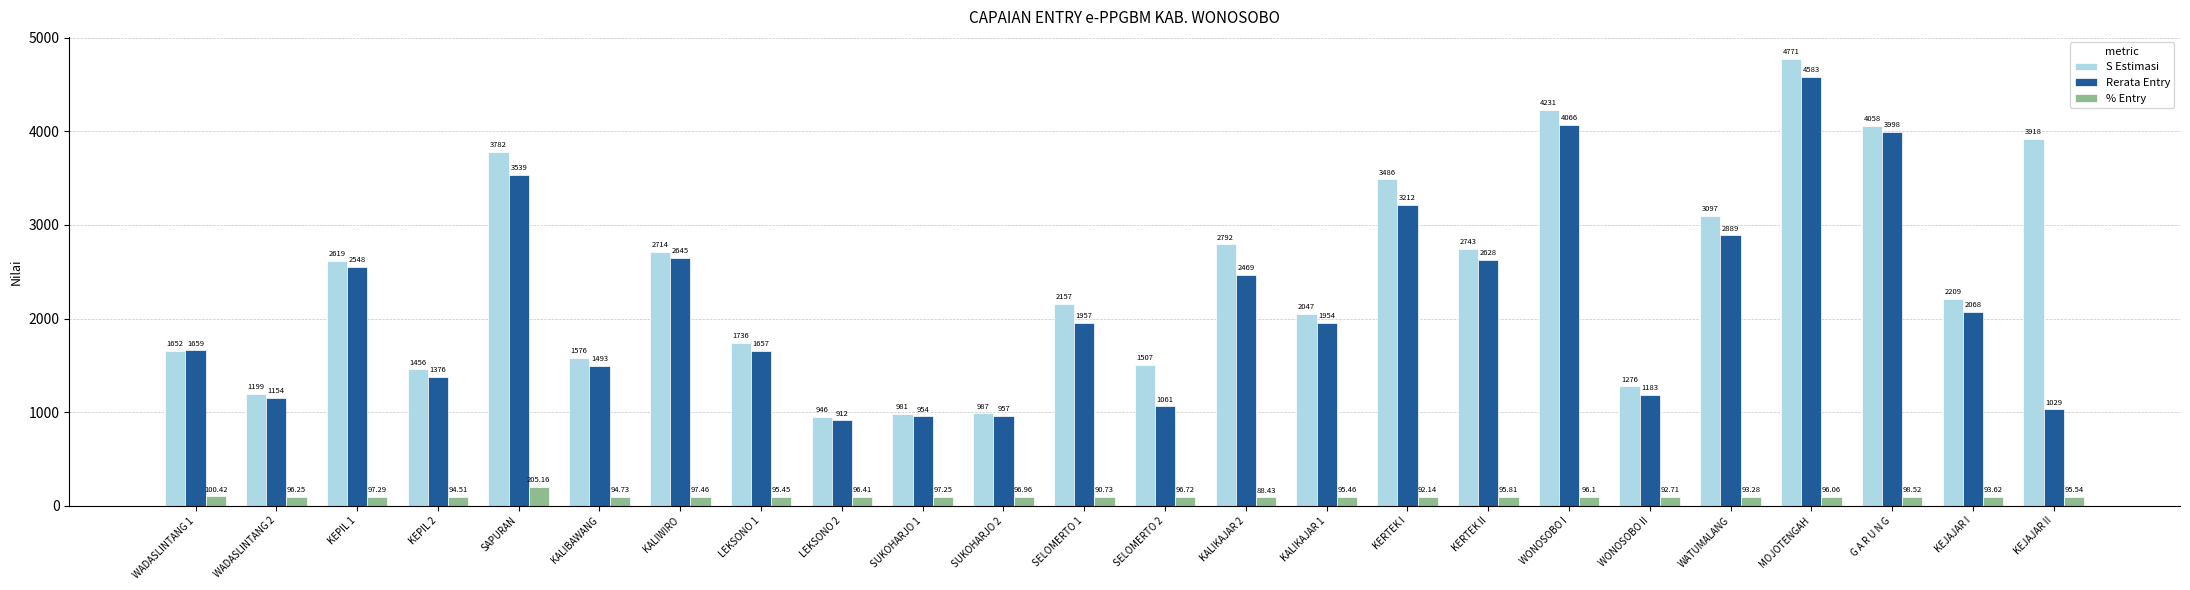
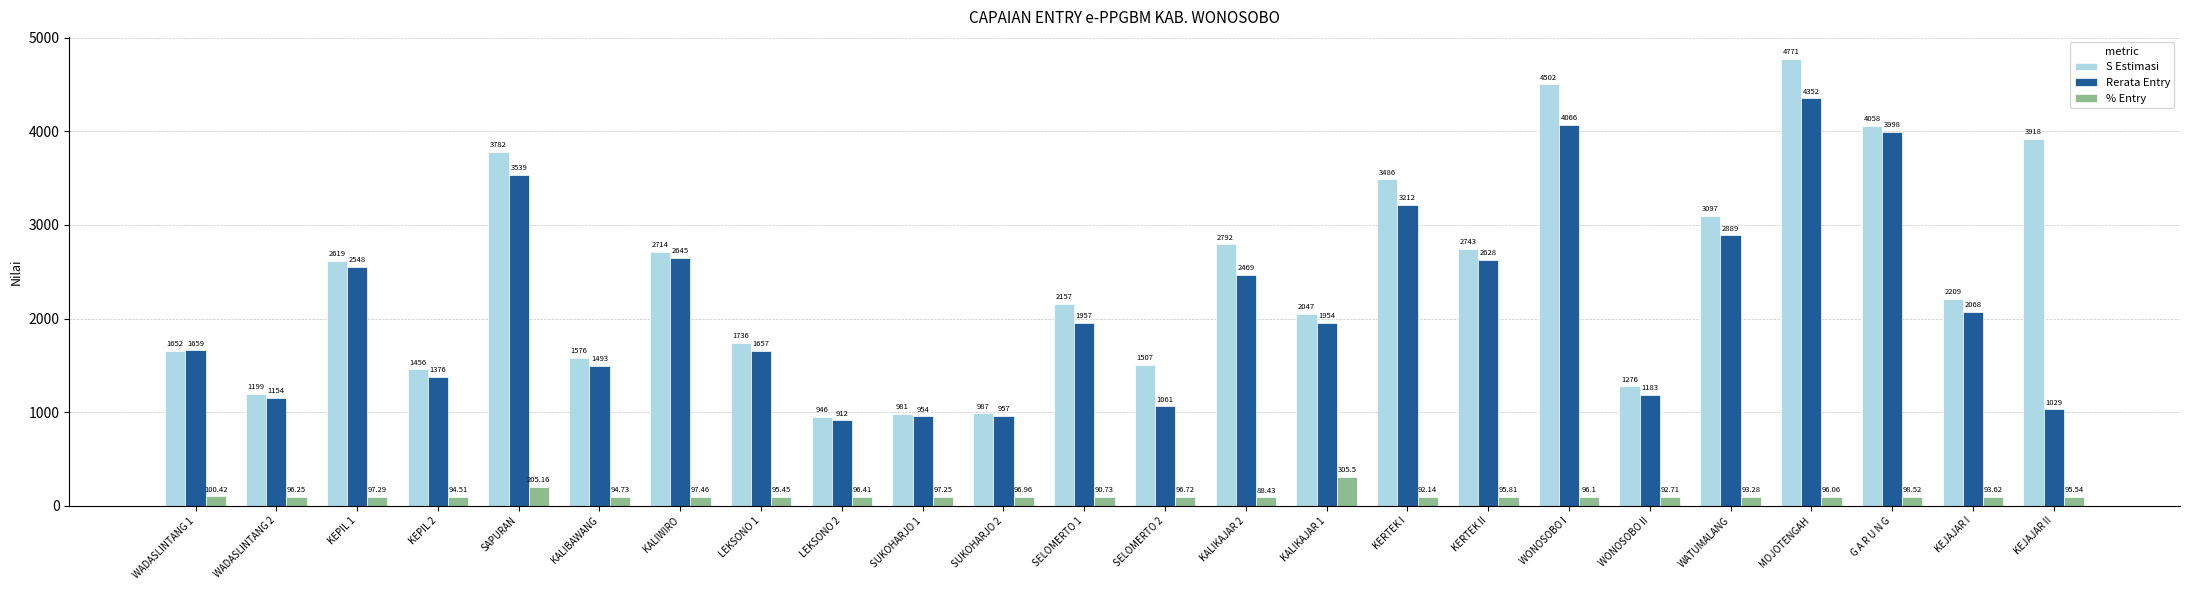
% Entry, KALIKAJAR 1: 95.46 -> 305.5
S Estimasi, WONOSOBO I: 4231 -> 4502
Rerata Entry, MOJOTENGAH: 4583 -> 4352
